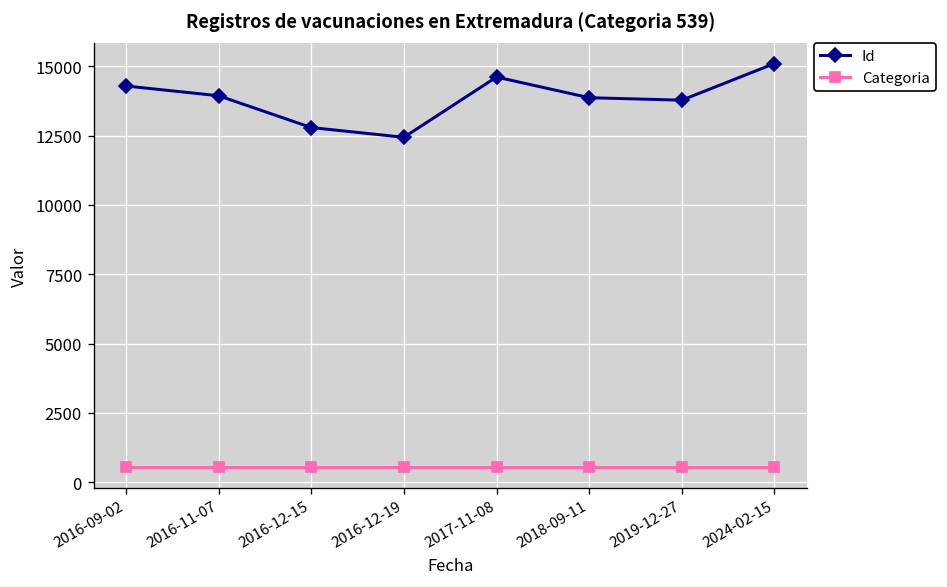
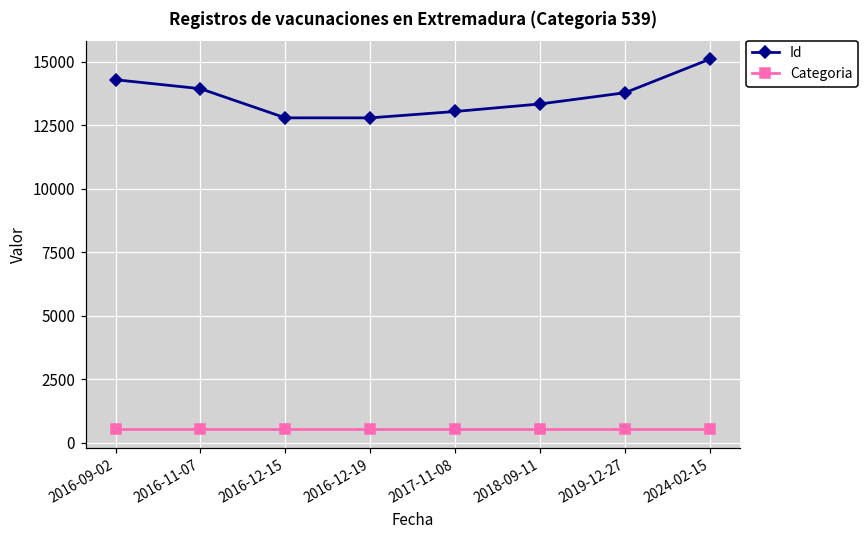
Id, 2016-12-19: 12400 -> 12800
Id, 2017-11-08: 14600 -> 13000
Id, 2018-09-11: 13900 -> 13300
